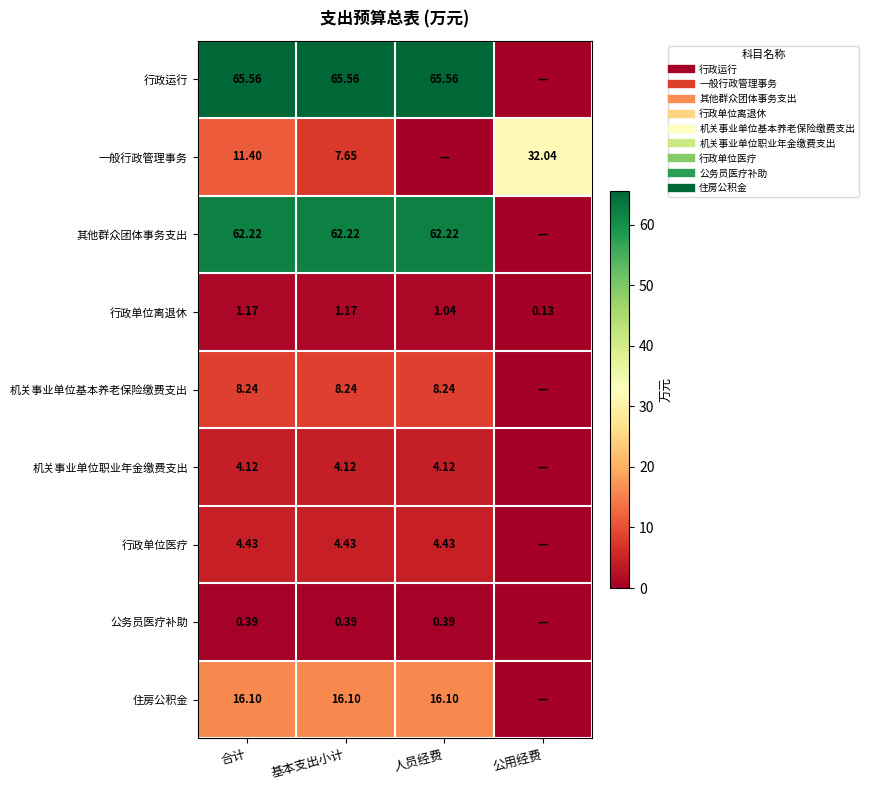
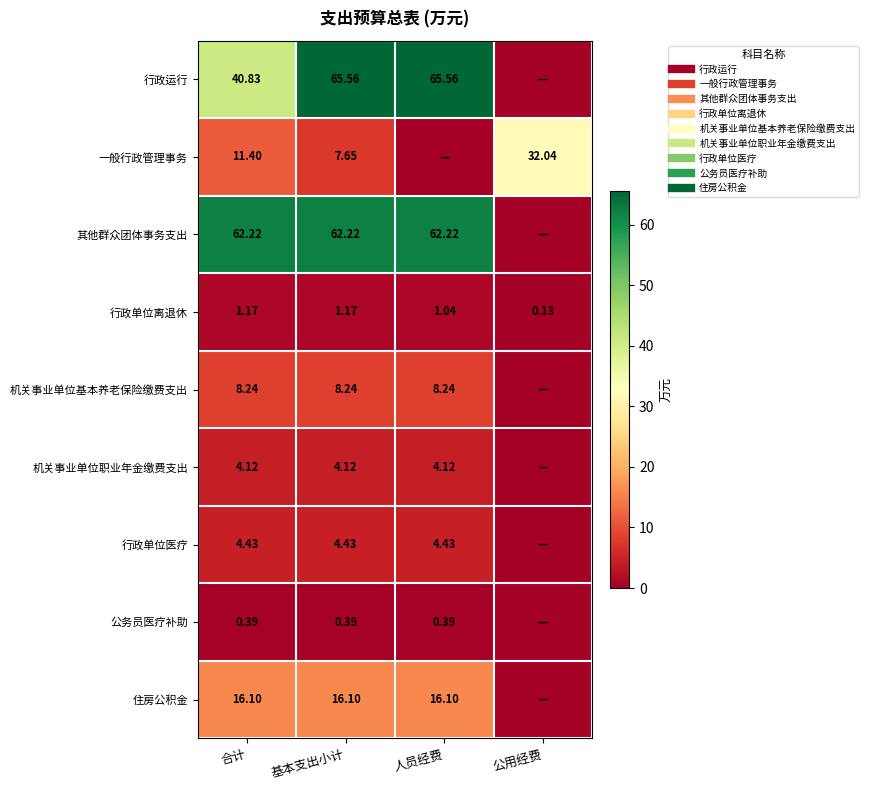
行政运行, 合计: 65.56 -> 40.83
